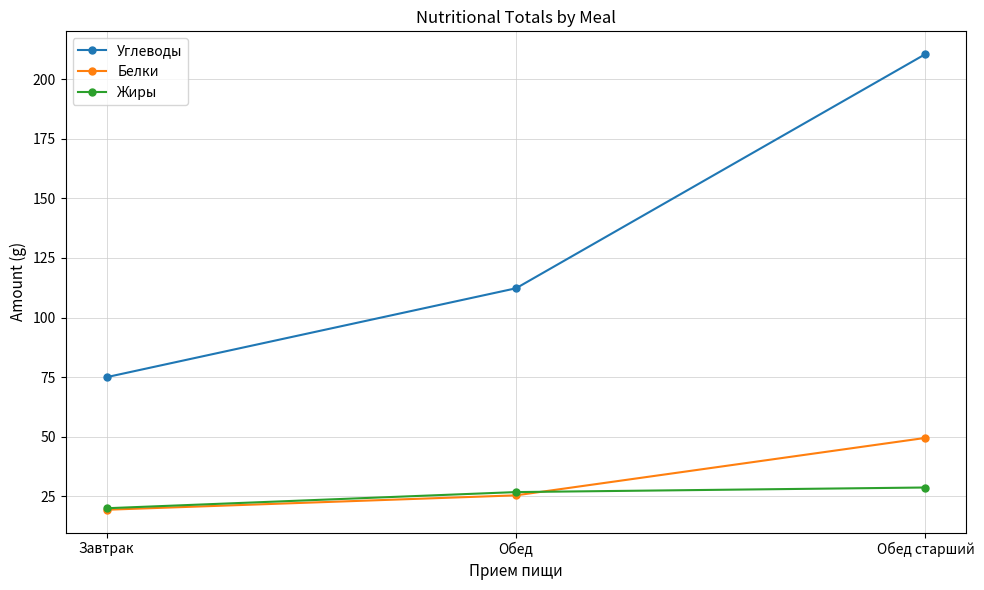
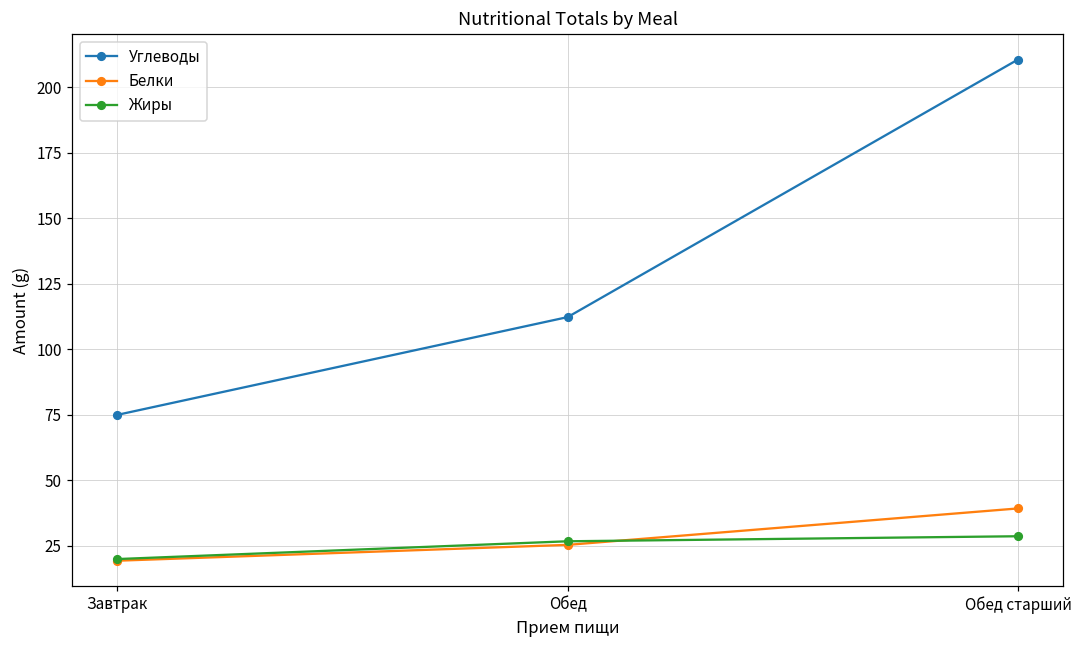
Белки, Обед старший: 50 -> 39
